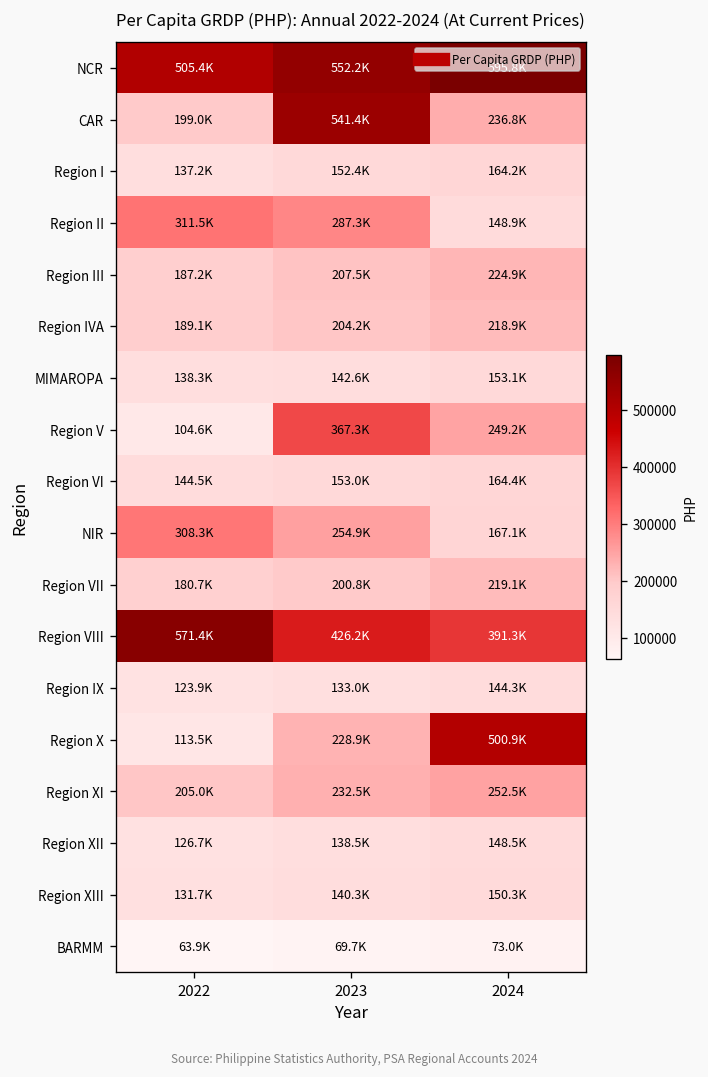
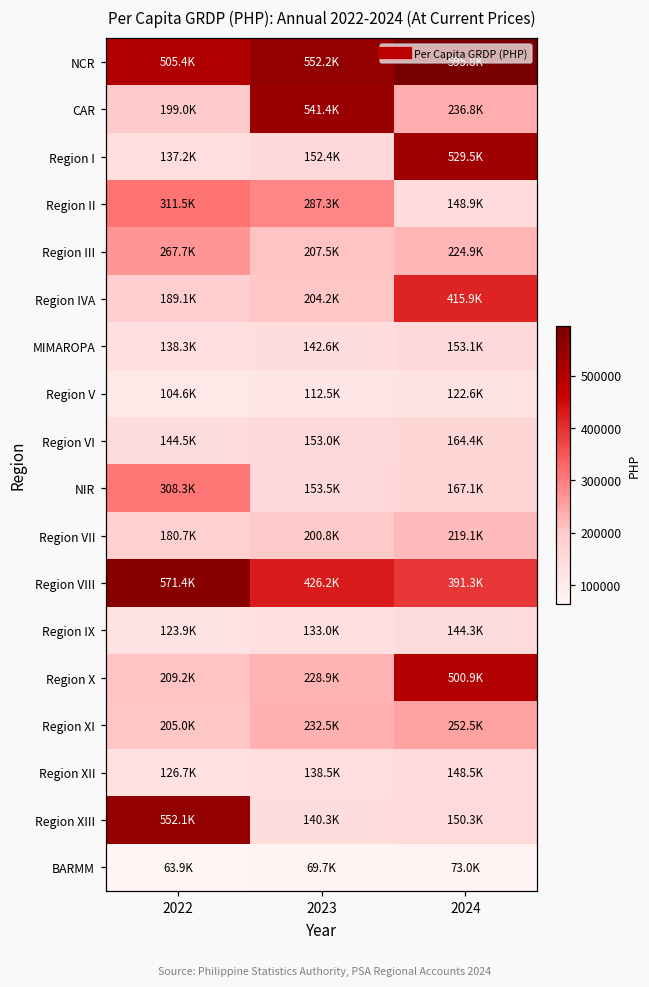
Region I, 2024: 164.2K -> 529.5K
Region III, 2022: 187.2K -> 267.7K
Region IVA, 2024: 218.9K -> 415.9K
Region V, 2023: 367.3K -> 112.5K
Region V, 2024: 249.2K -> 122.6K
NIR, 2023: 254.9K -> 153.5K
Region X, 2022: 113.5K -> 209.2K
Region XIII, 2022: 131.7K -> 552.1K
